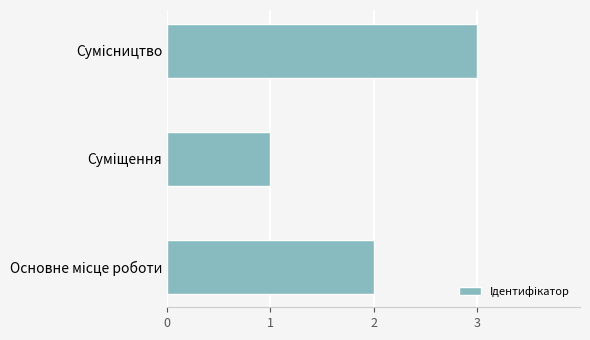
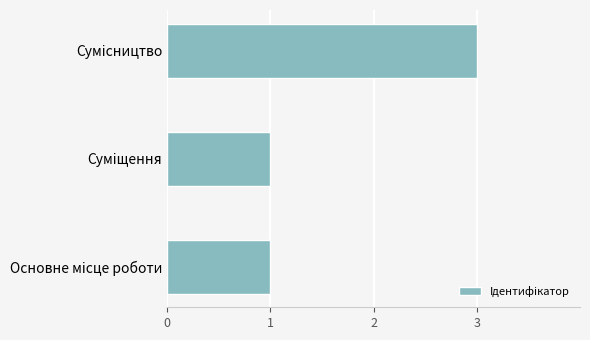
Основне місце роботи: 2 -> 1
